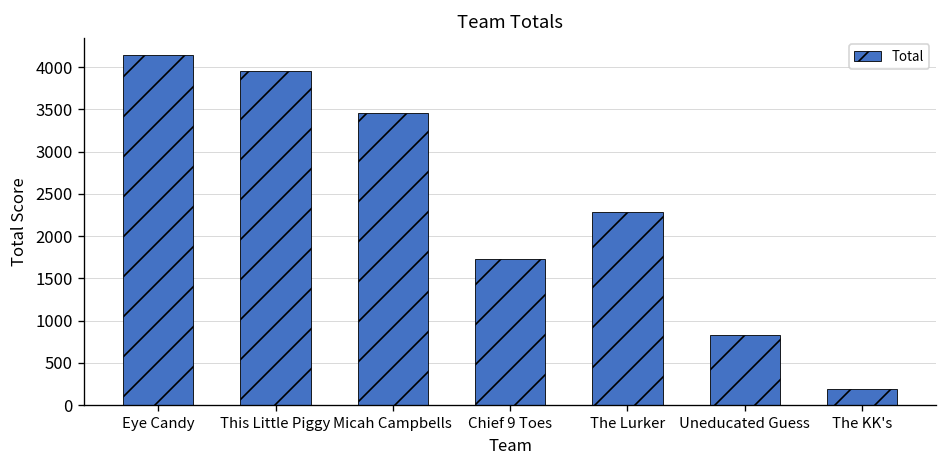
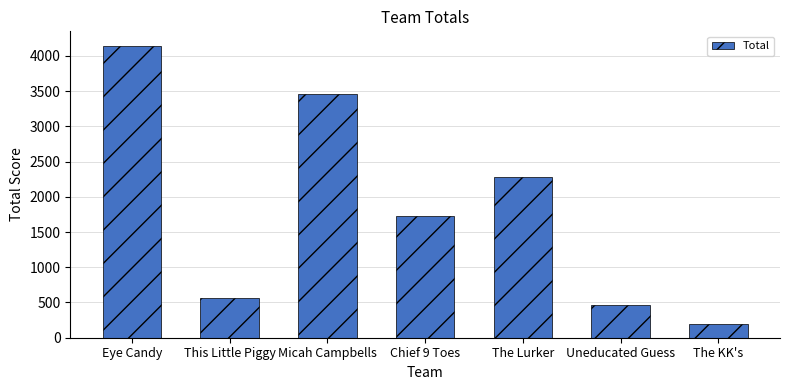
This Little Piggy: 4000 -> 600
Uneducated Guess: 800 -> 500
